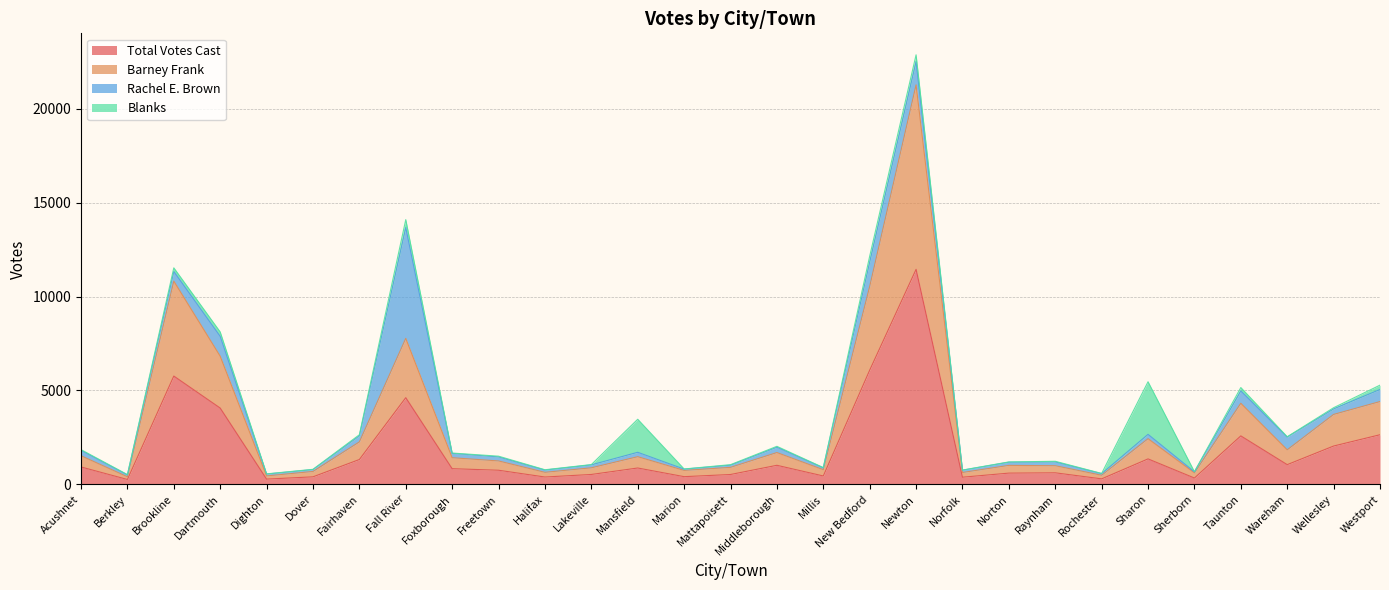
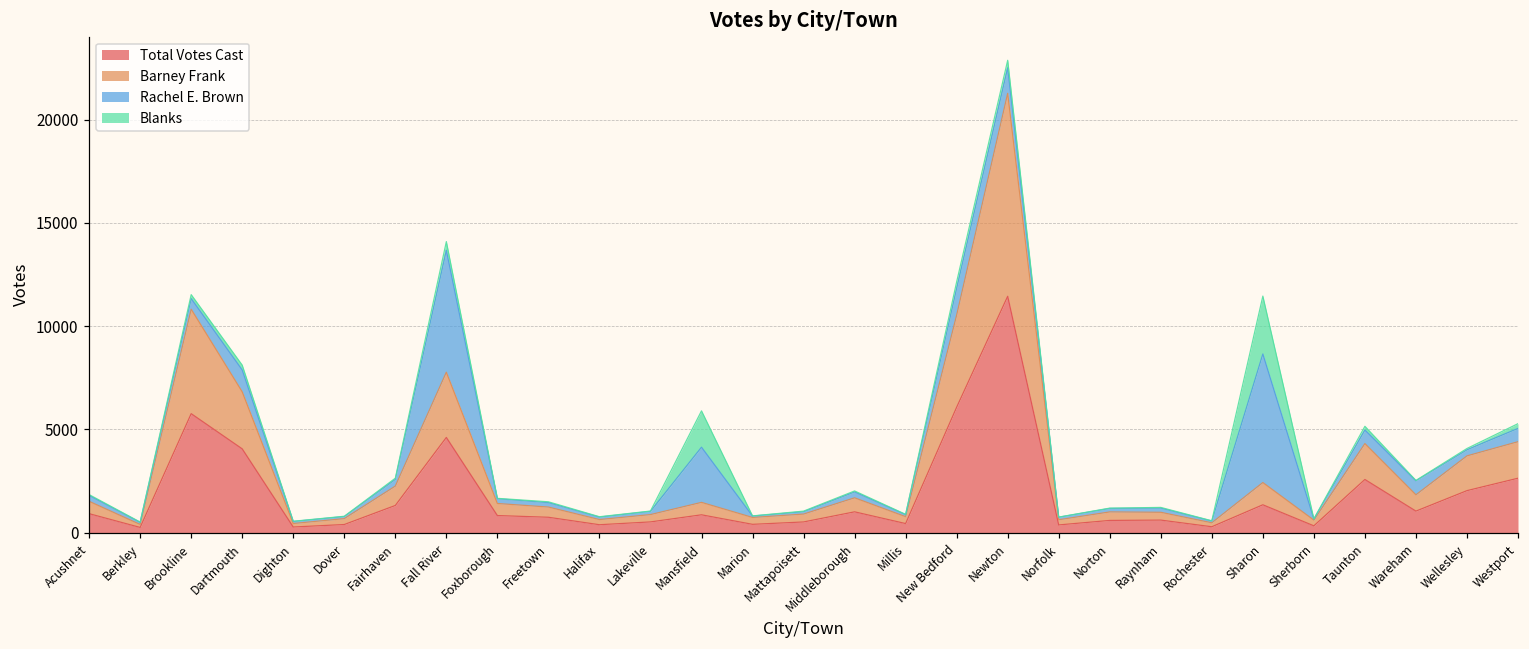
Rachel E. Brown, Mansfield: 200 -> 2700
Rachel E. Brown, Sharon: 200 -> 6200
